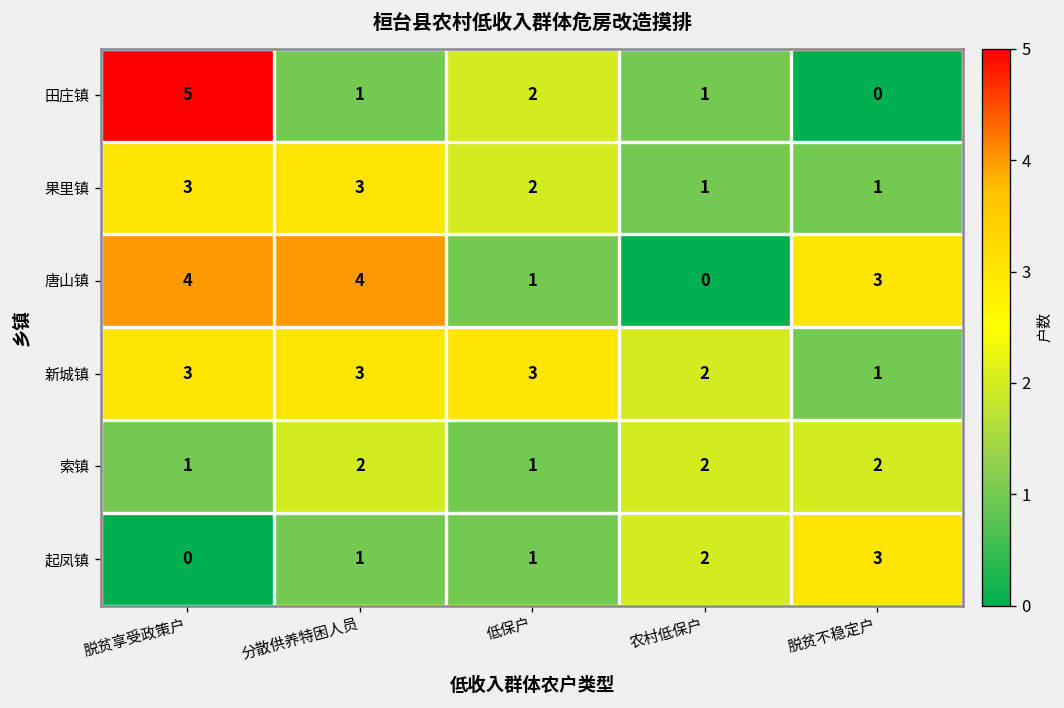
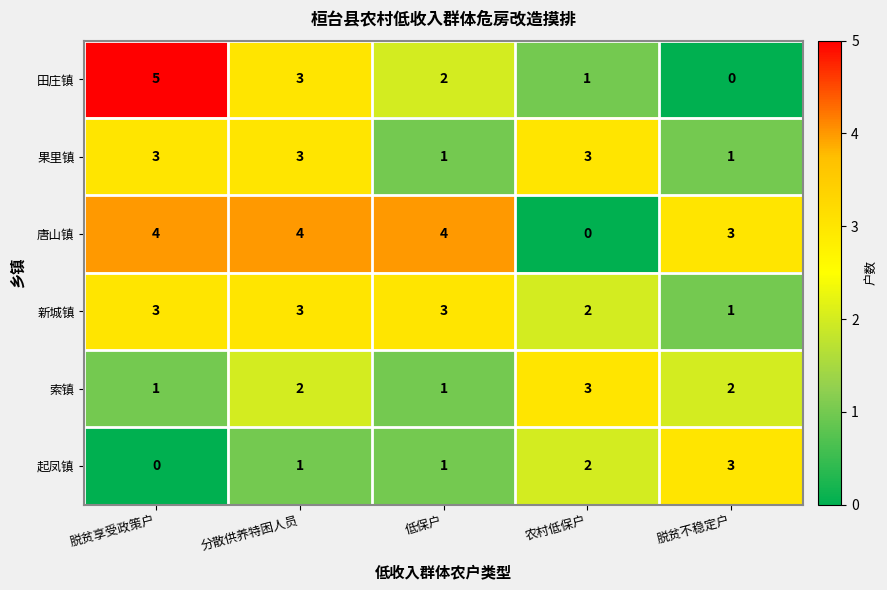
田庄镇, 分散供养特困人员: 1 -> 3
果里镇, 低保户: 2 -> 1
果里镇, 农村低保户: 1 -> 3
唐山镇, 低保户: 1 -> 4
索镇, 农村低保户: 2 -> 3
